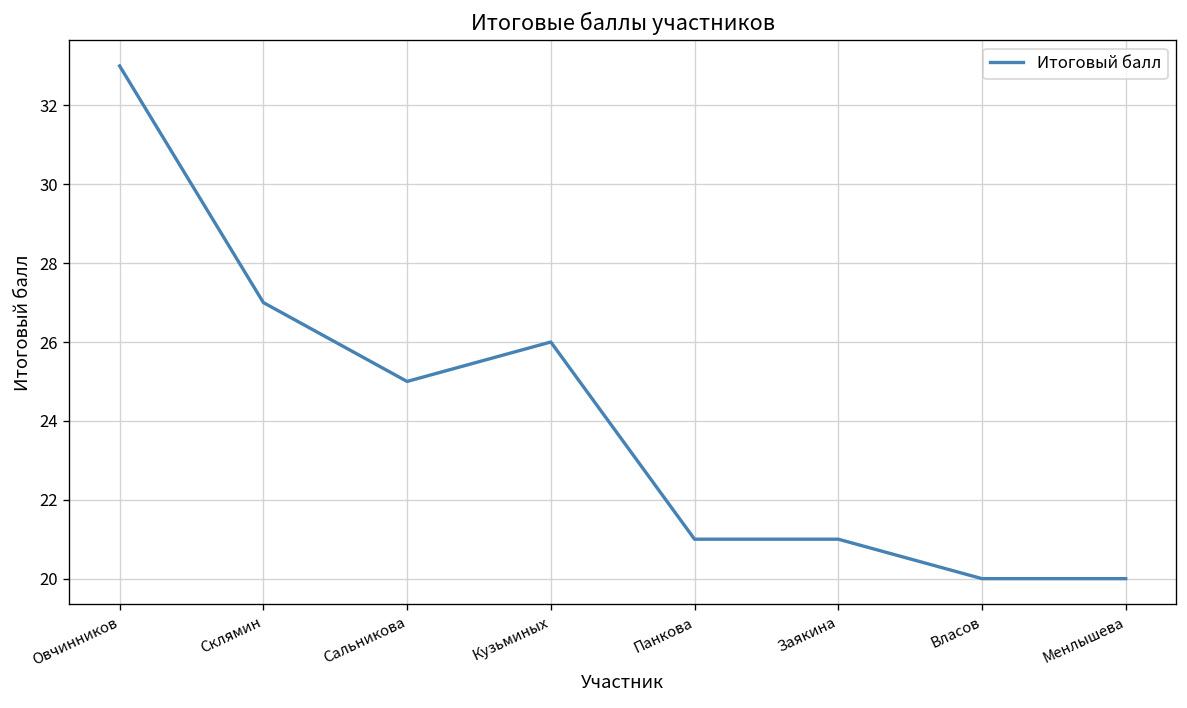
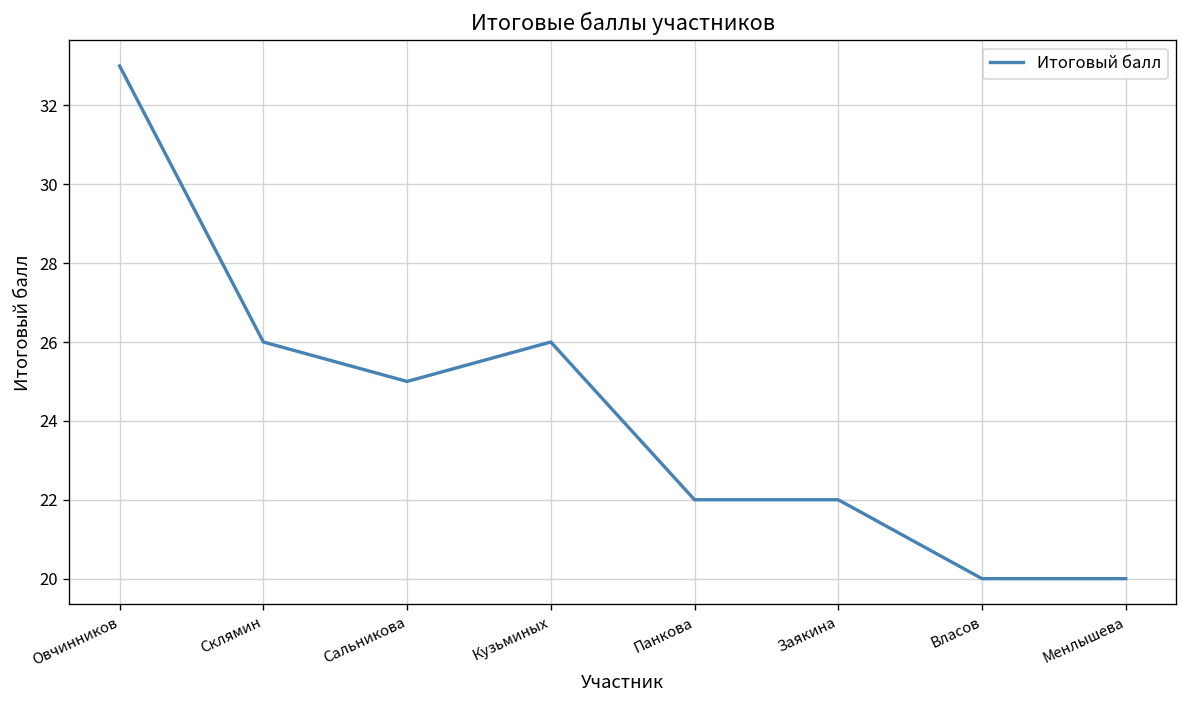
Склямин: 27 -> 26
Панкова: 21 -> 22
Заякина: 21 -> 22
